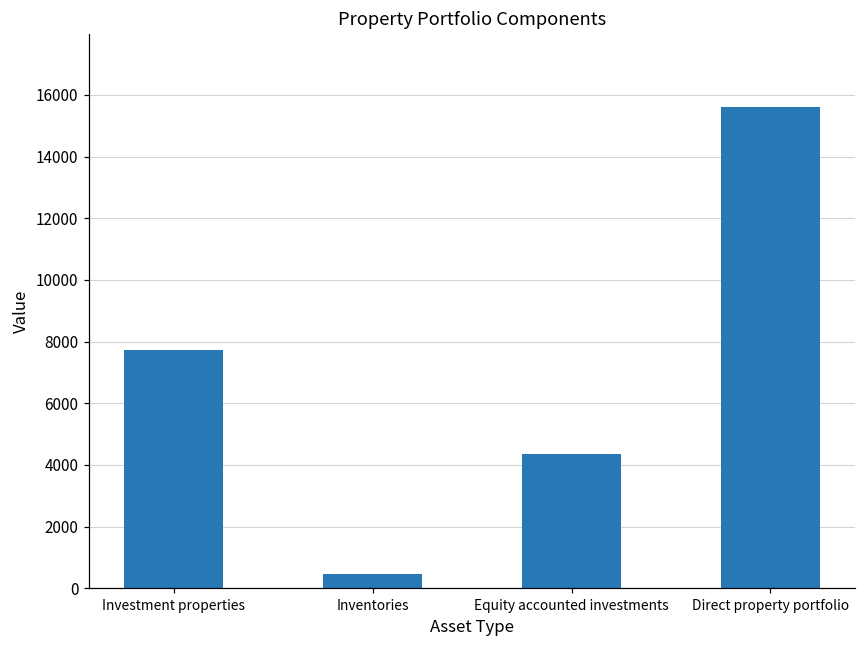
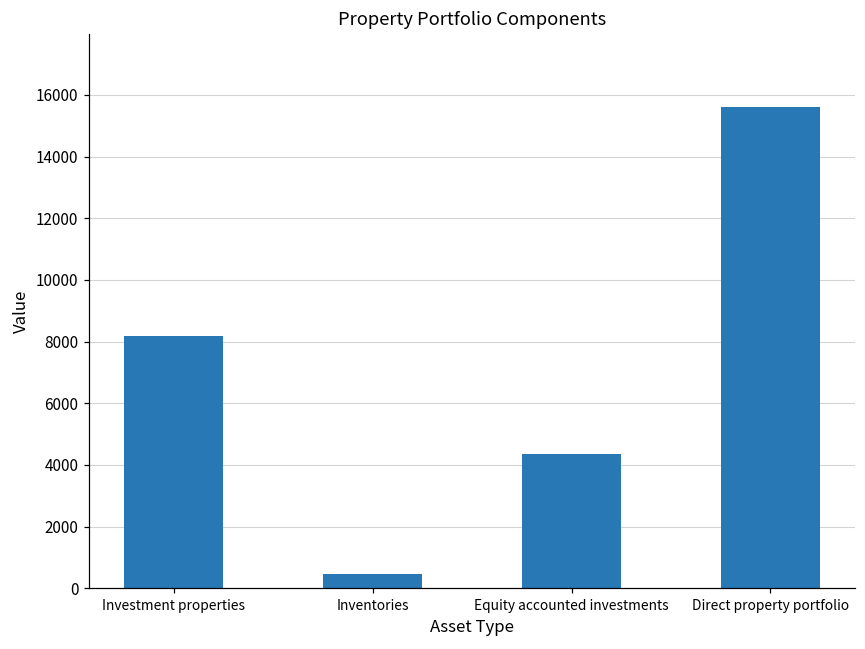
Investment properties: 7700 -> 8200
